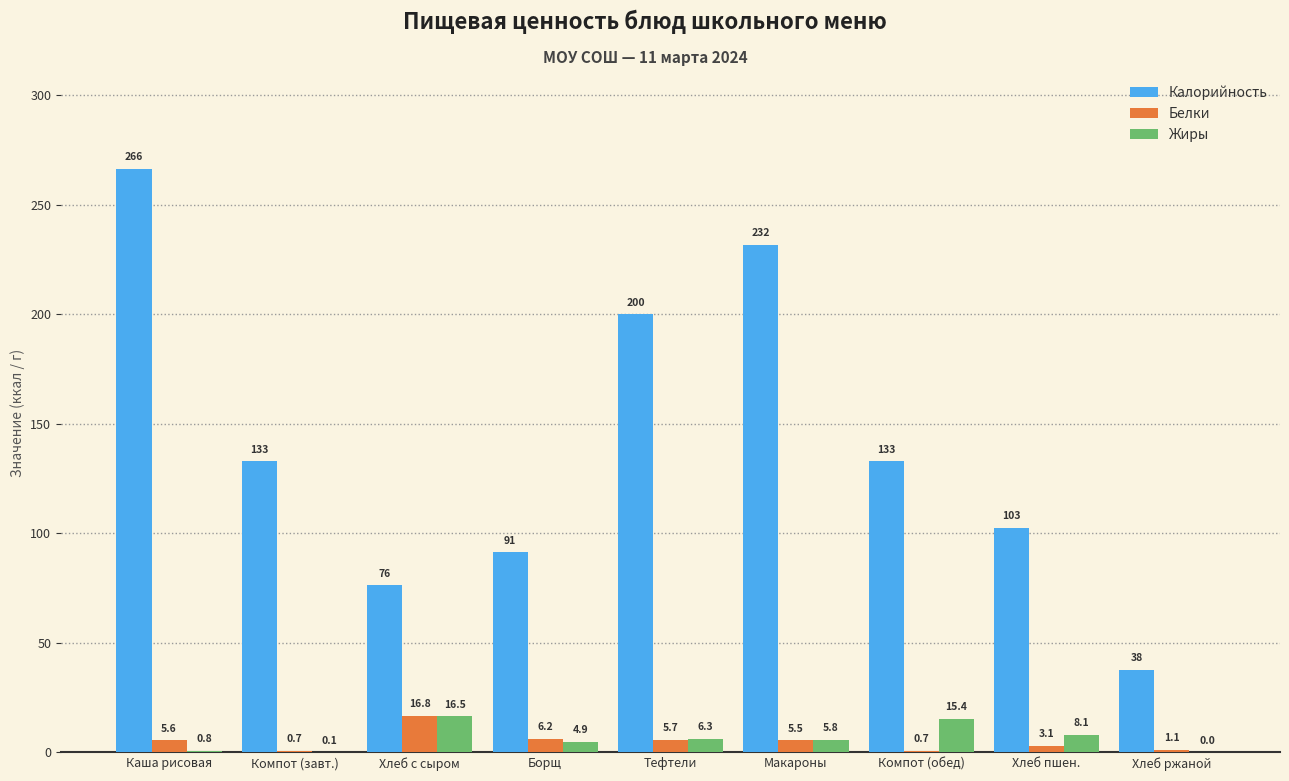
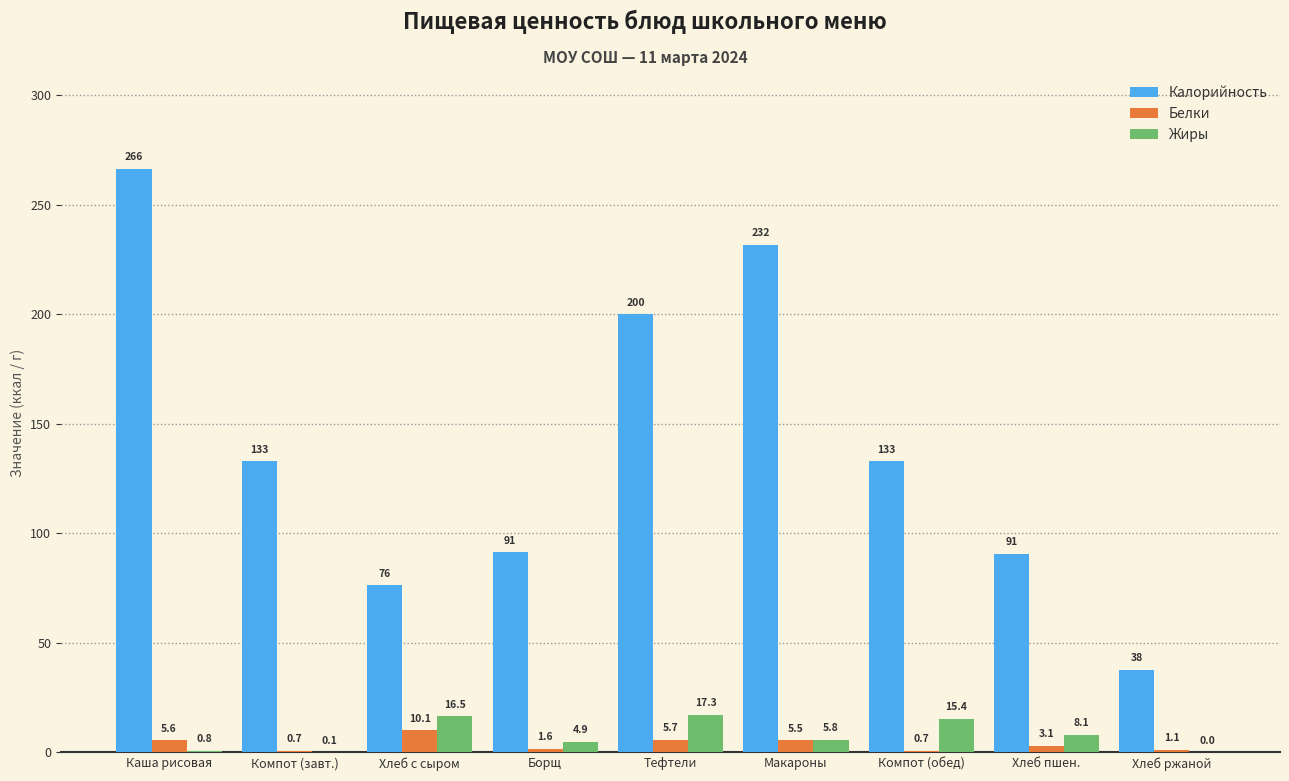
Белки, Хлеб с сыром: 16.8 -> 10.1
Белки, Борщ: 6.2 -> 1.6
Жиры, Тефтели: 6.3 -> 17.3
Калорийность, Хлеб пшен.: 103 -> 91
